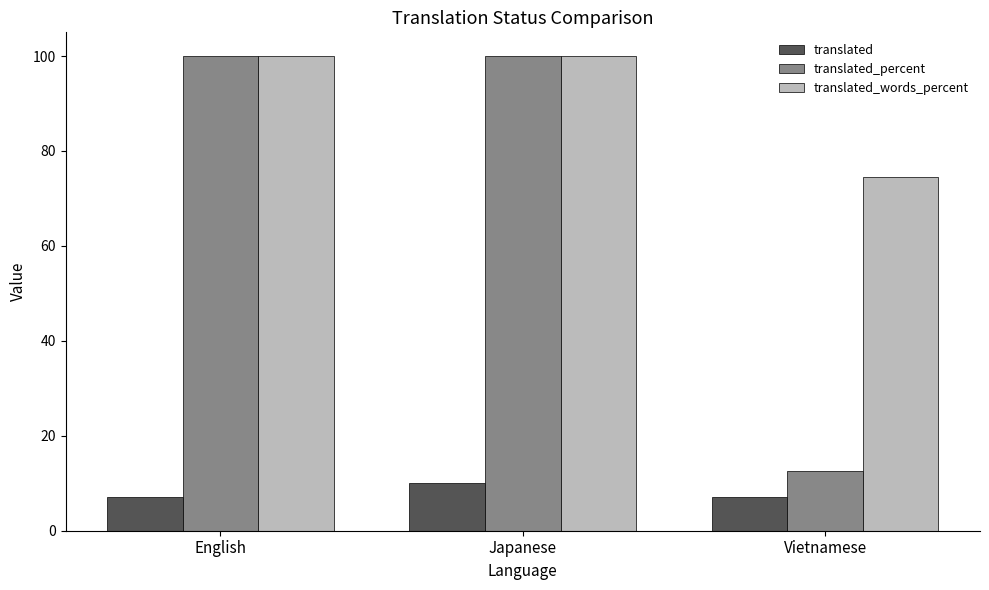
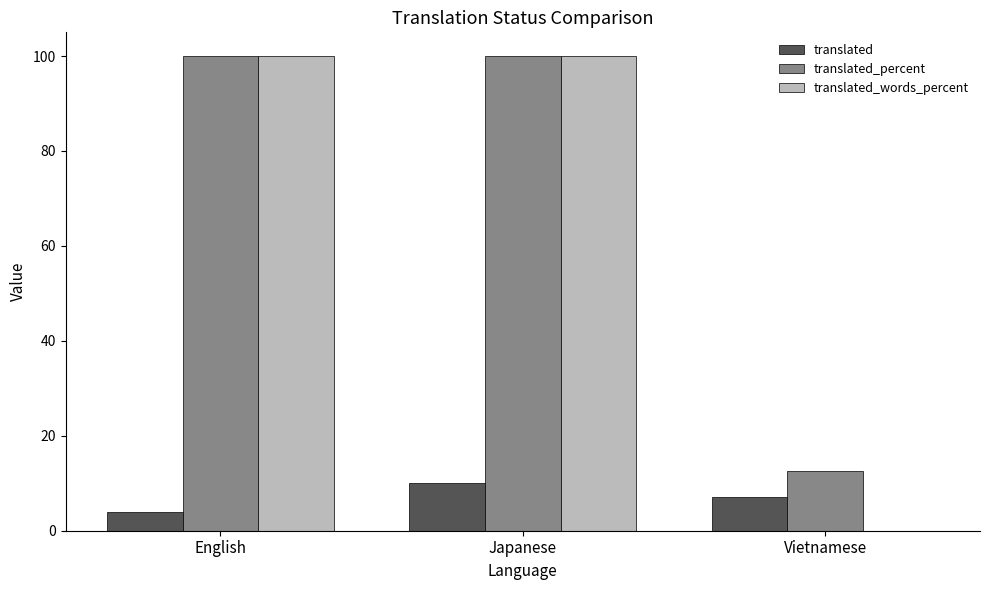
translated, English: 7 -> 4
translated_words_percent, Vietnamese: 75 -> 0
